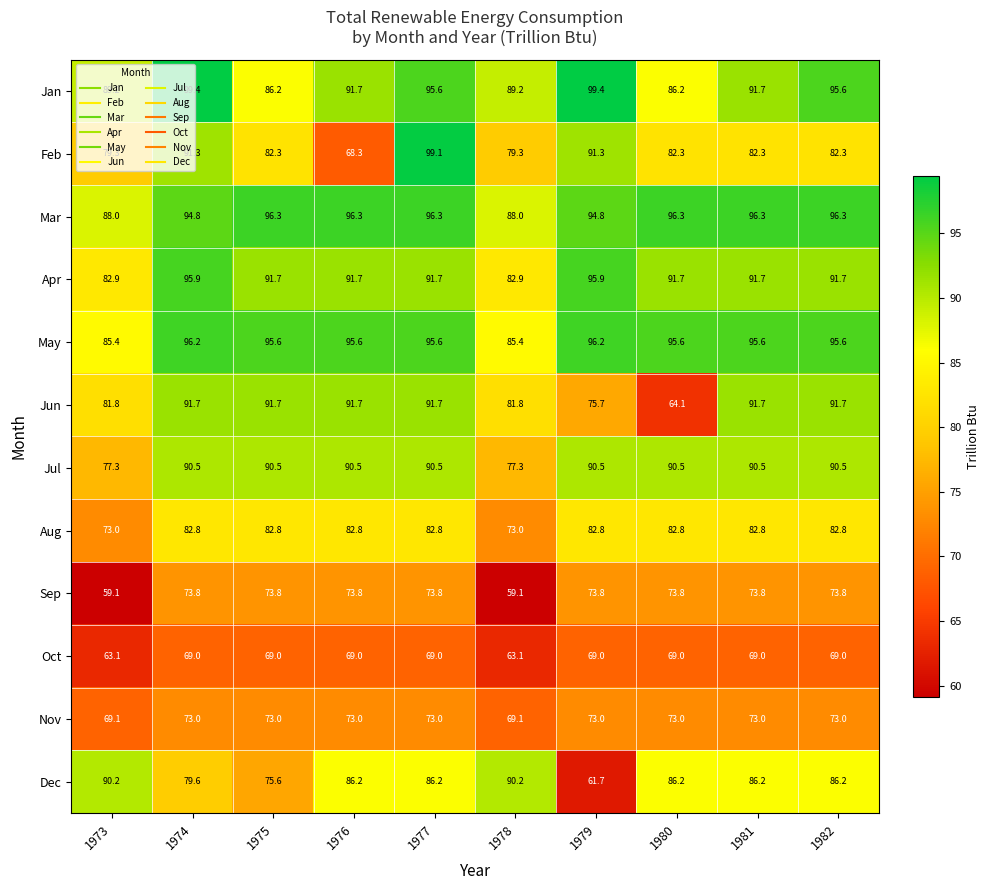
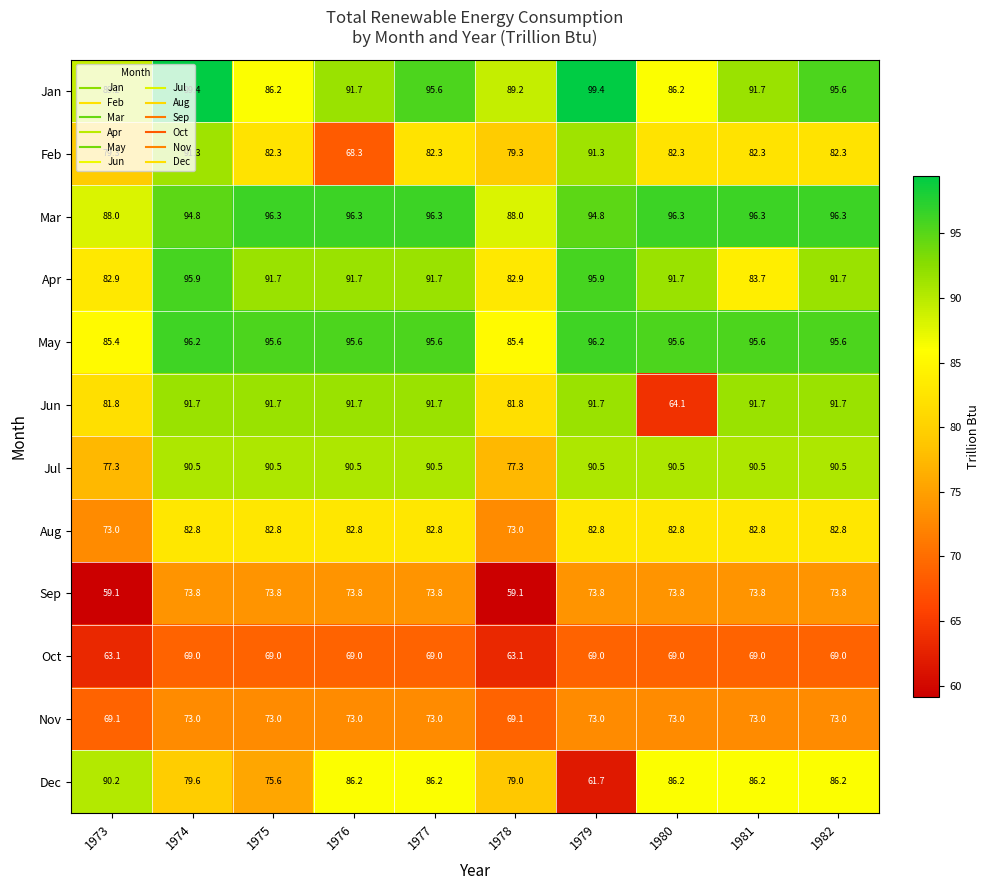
Feb, 1977: 99.1 -> 82.3
Apr, 1981: 91.7 -> 83.7
Jun, 1979: 75.7 -> 91.7
Dec, 1978: 90.2 -> 79.0
